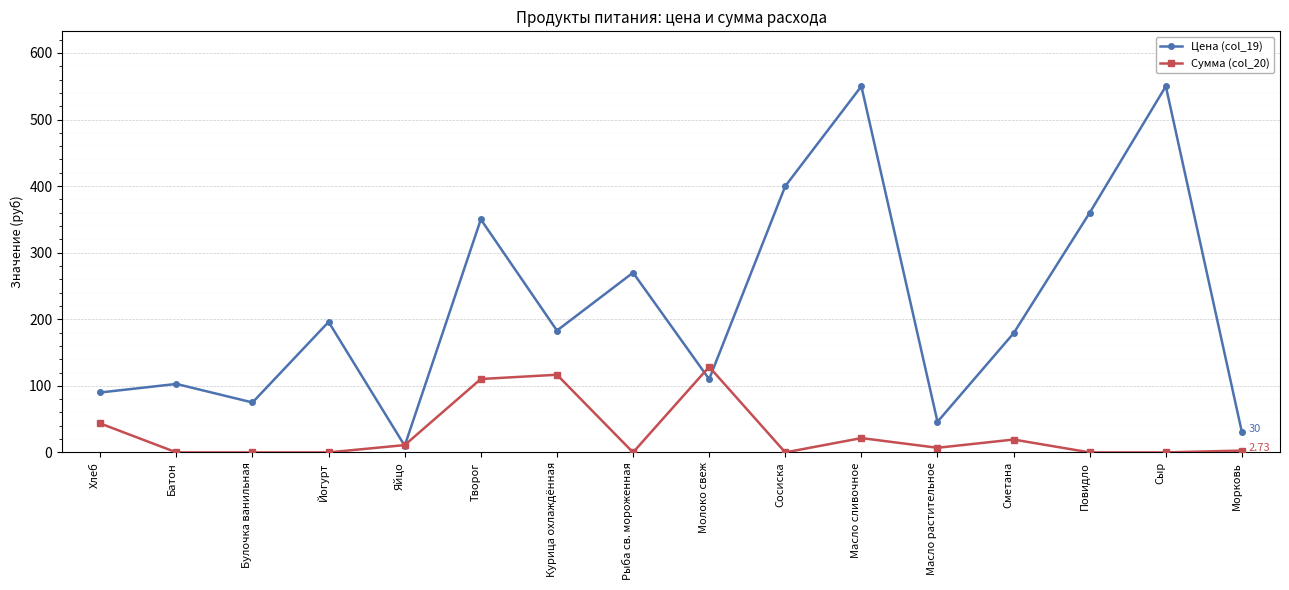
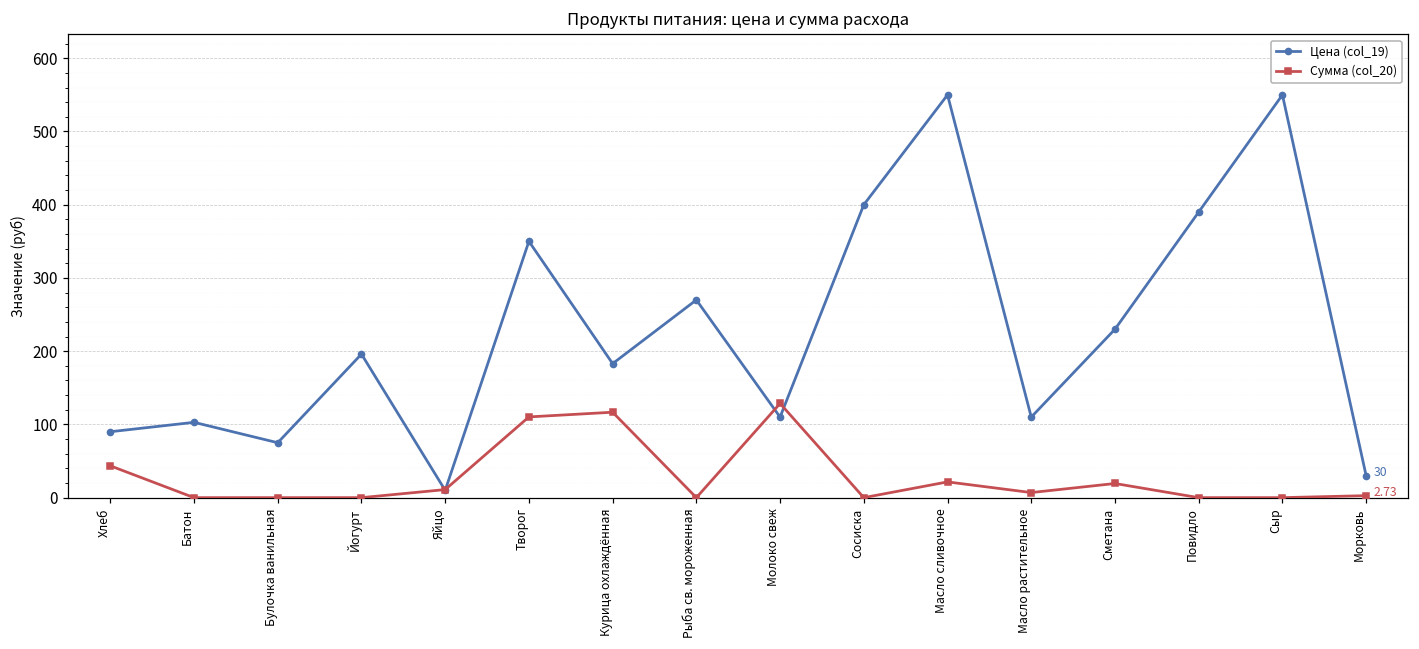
Цена (col_19), Масло растительное: 50 -> 110
Цена (col_19), Сметана: 180 -> 230
Цена (col_19), Повидло: 360 -> 390
